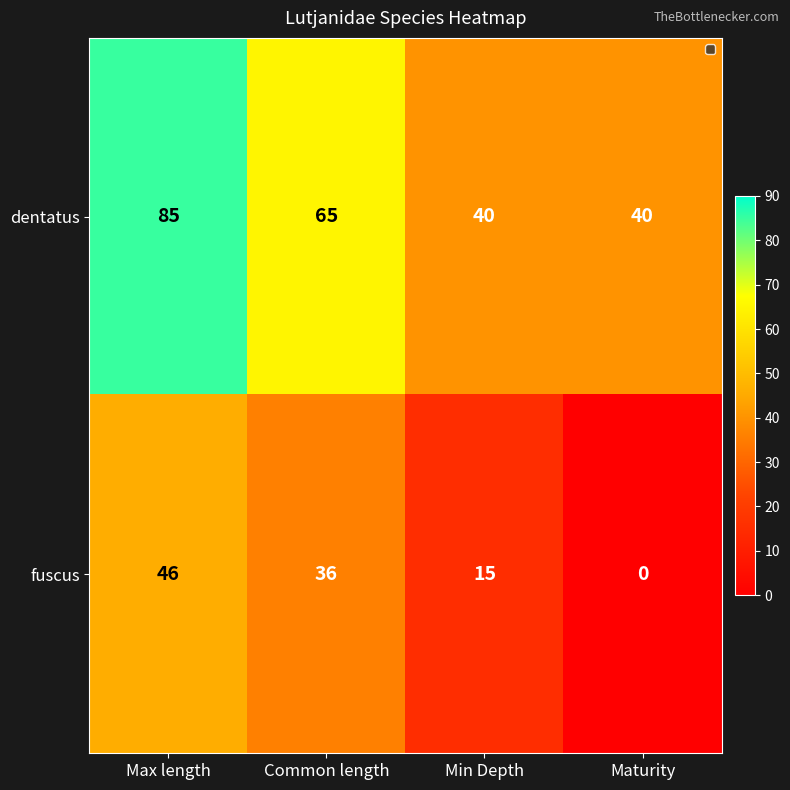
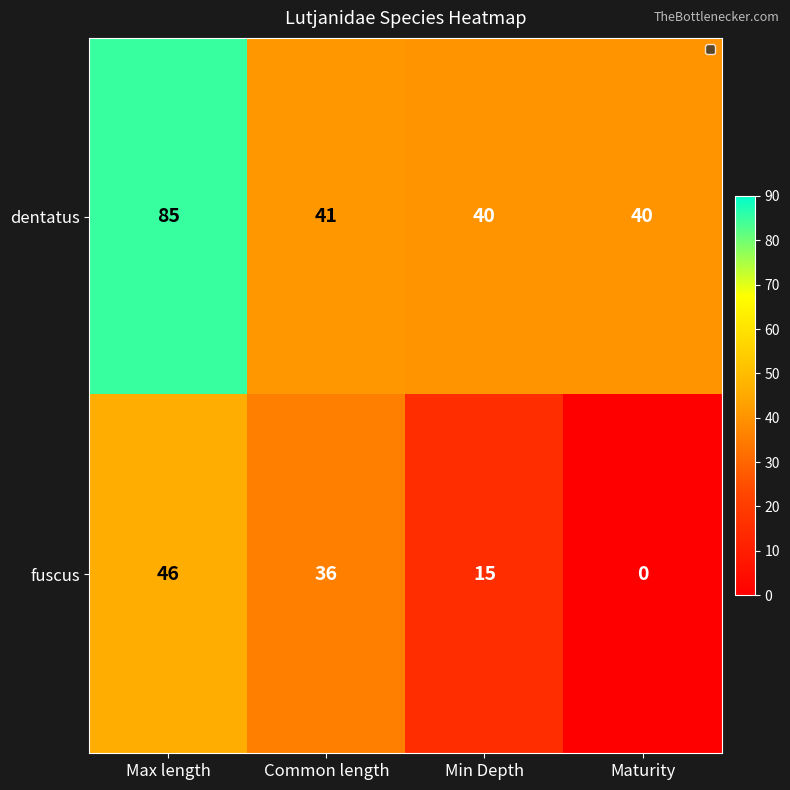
dentatus, Common length: 65 -> 41
